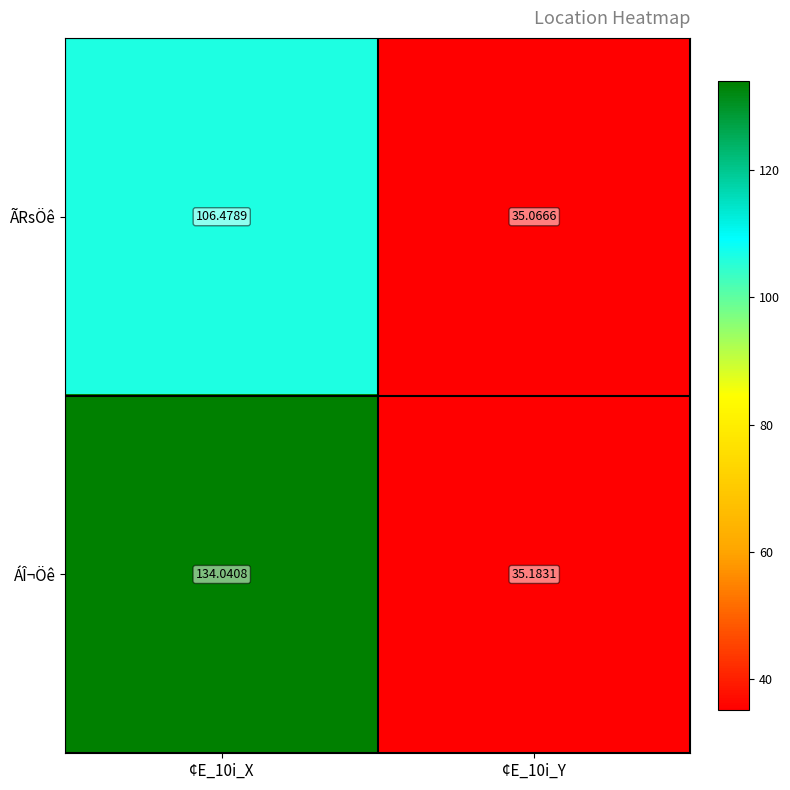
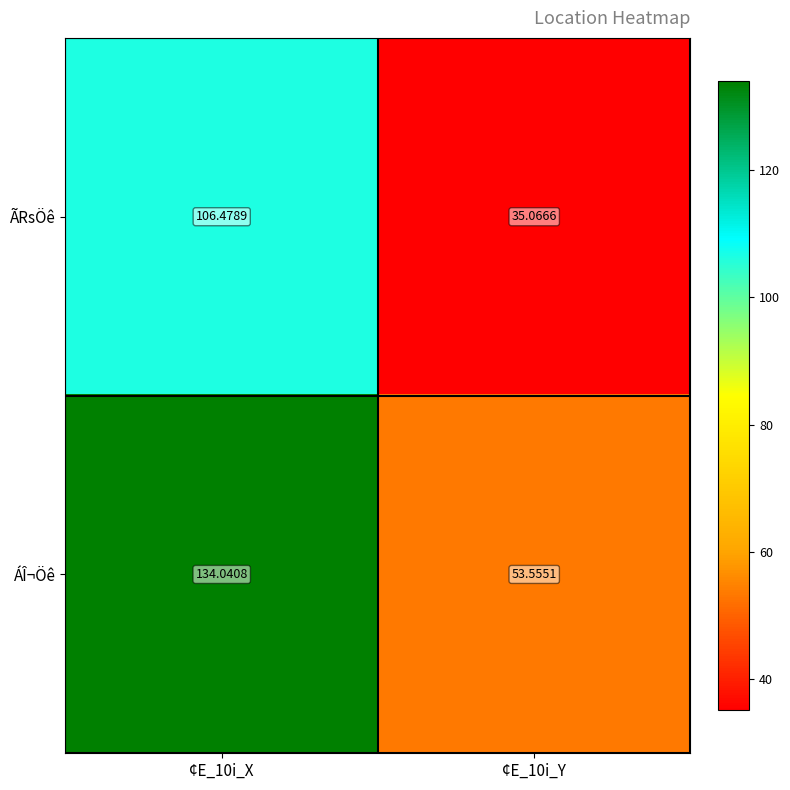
ÁÎ¬Öê, ¢E_10i_Y: 35.1831 -> 53.5551
